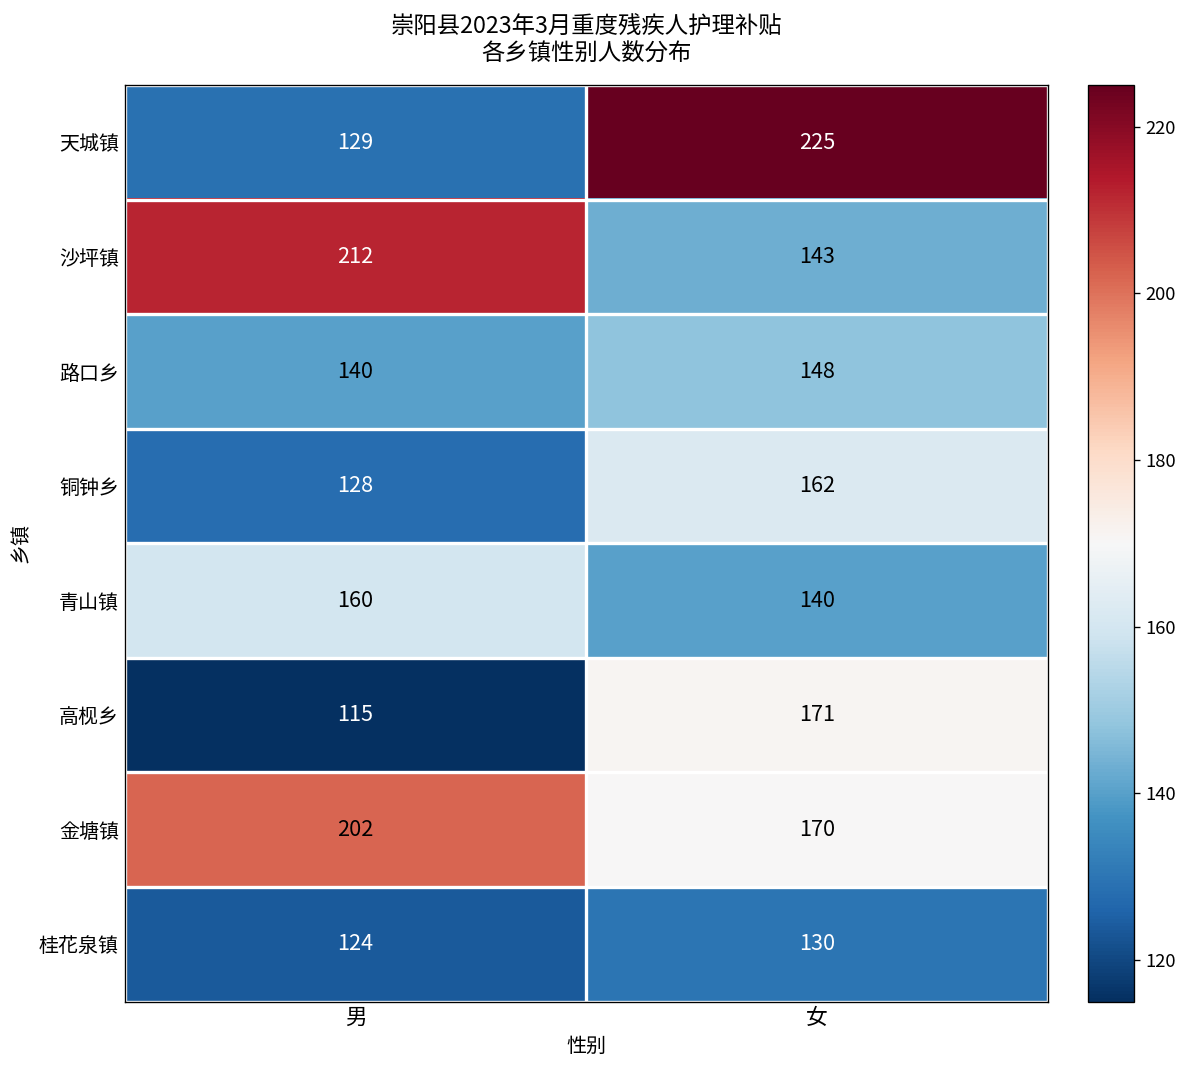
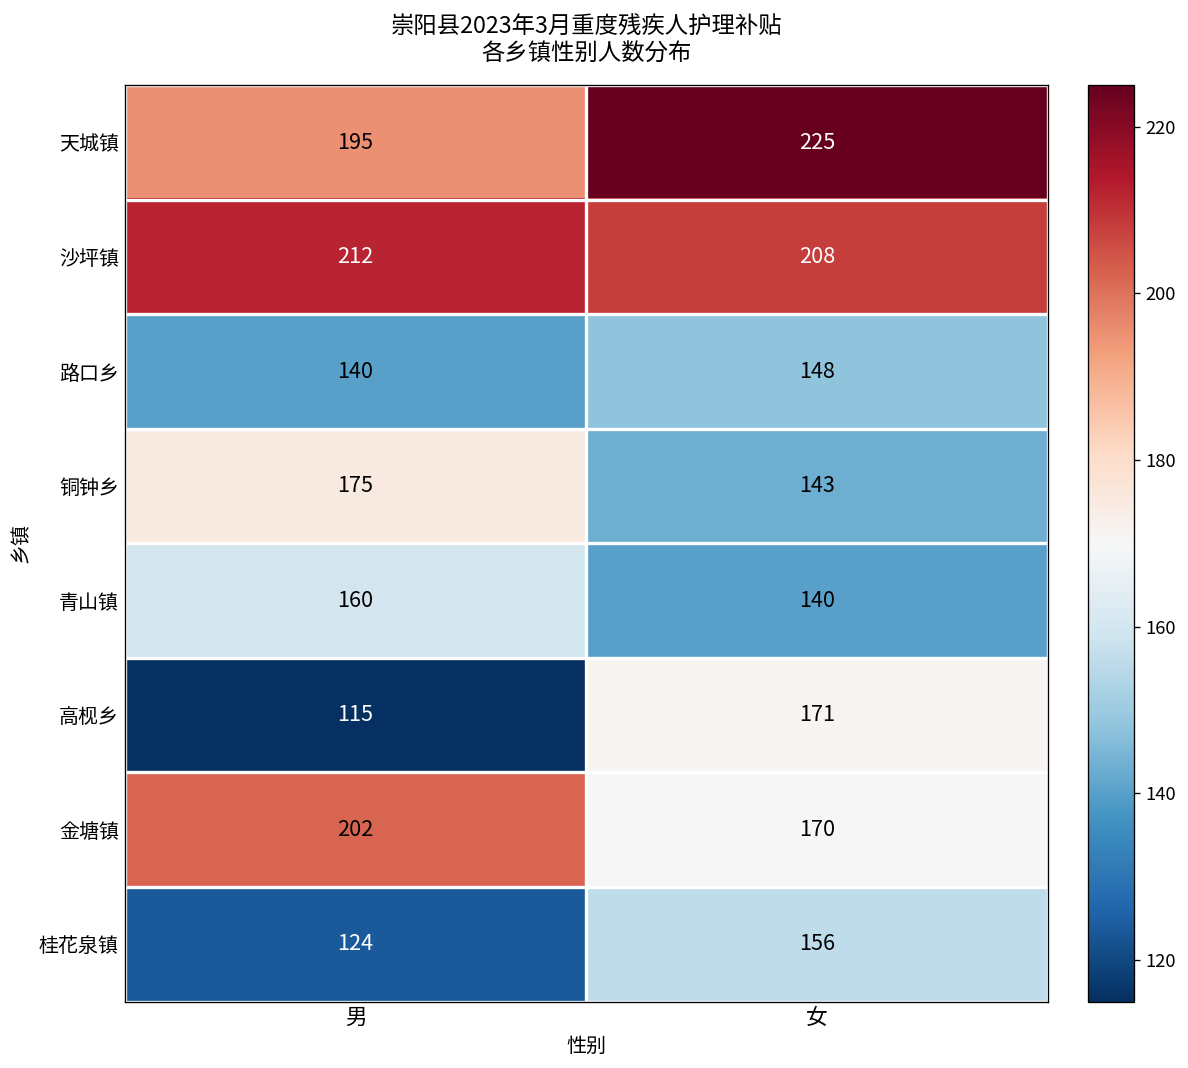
天城镇, 男: 129 -> 195
沙坪镇, 女: 143 -> 208
铜钟乡, 男: 128 -> 175
铜钟乡, 女: 162 -> 143
桂花泉镇, 女: 130 -> 156
